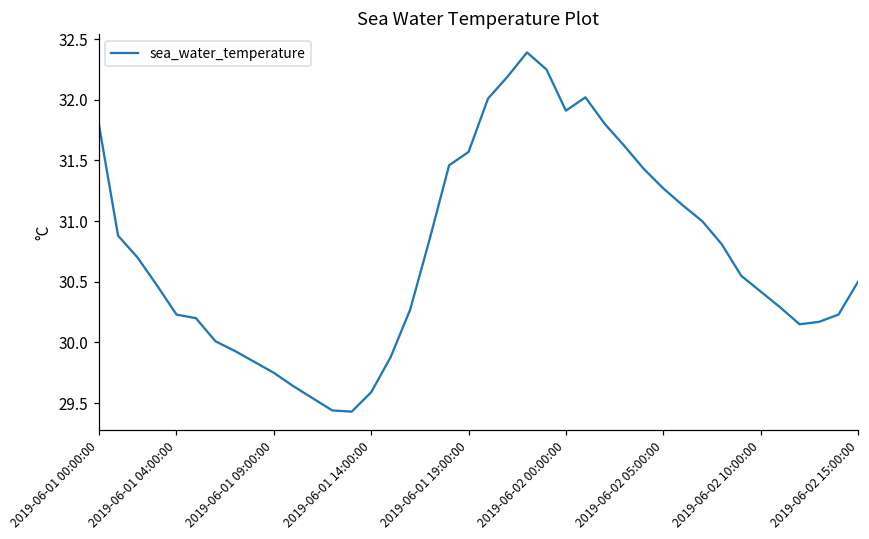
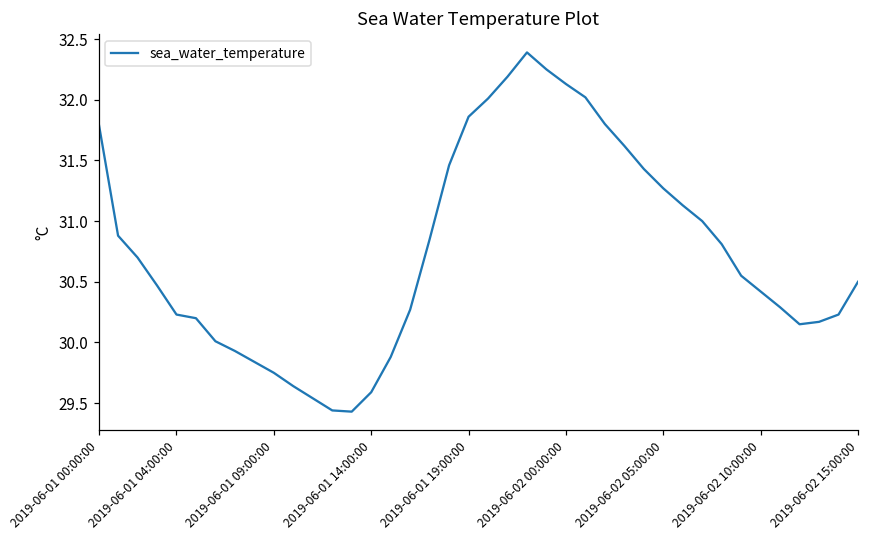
2019-06-01 19:00:00: 31.57 -> 31.86
2019-06-02 00:00:00: 31.91 -> 32.13
